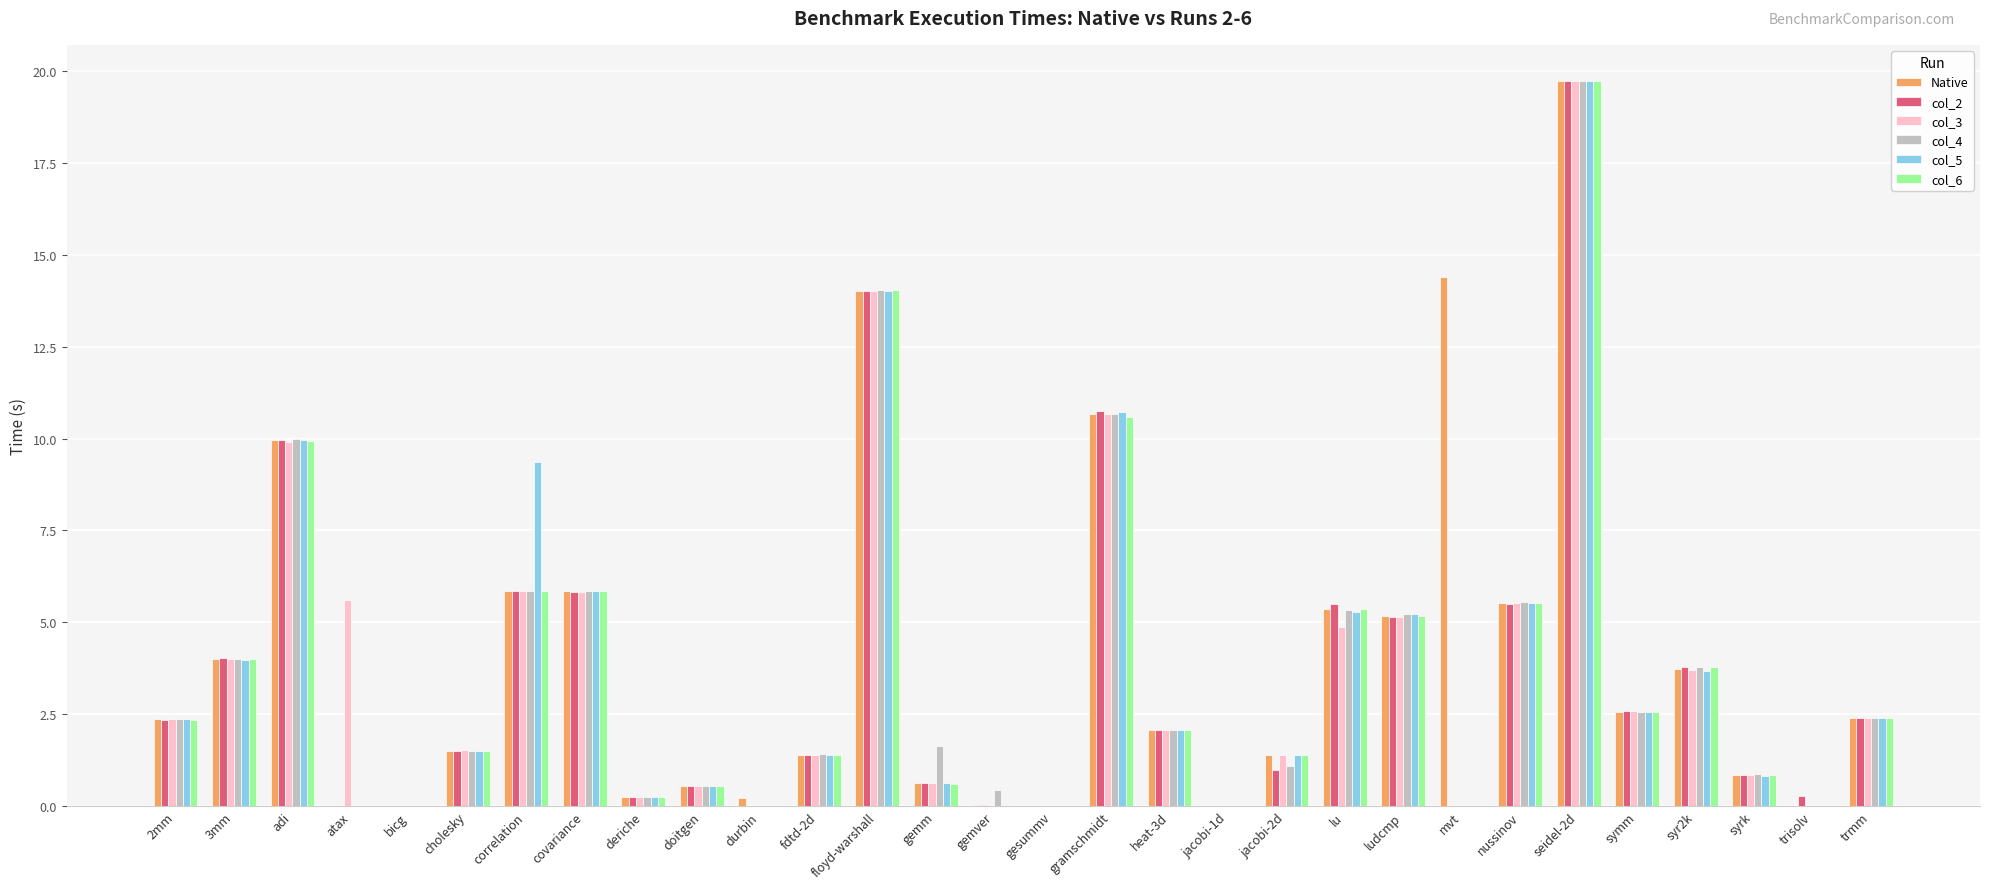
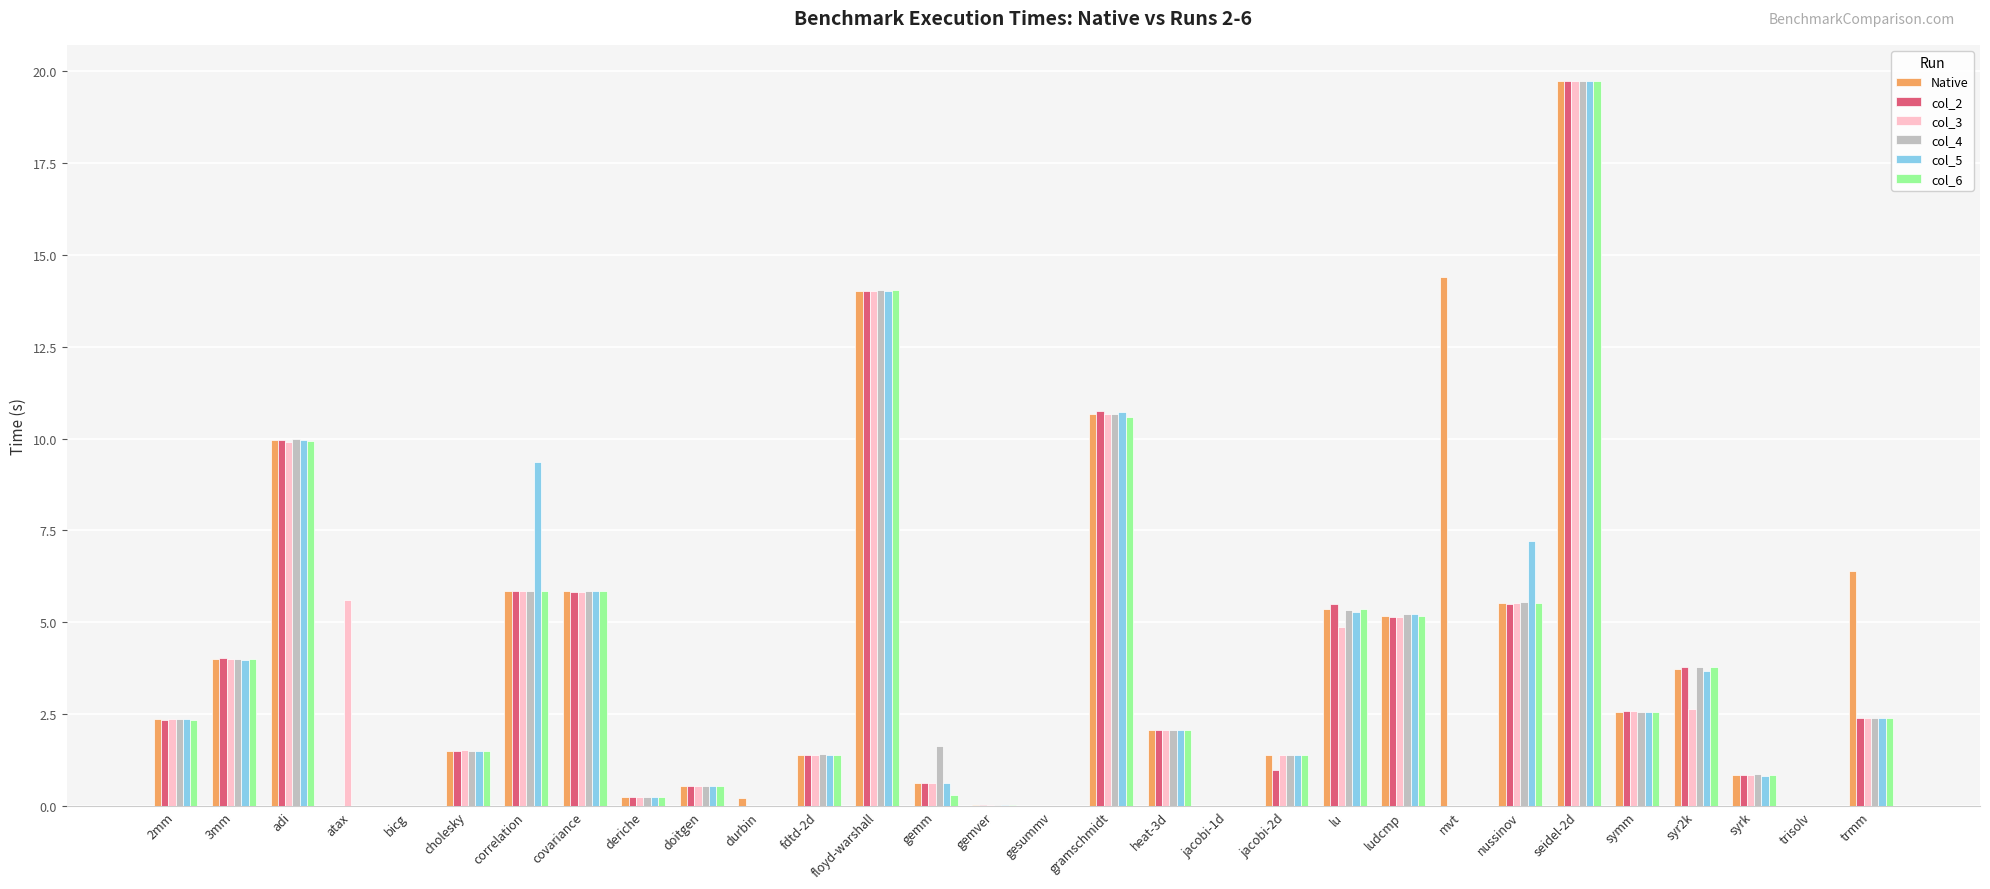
col_6, gemm: 0.6 -> 0.3
col_4, gemver: 0.4 -> 0.0
col_4, jacobi-2d: 1.1 -> 1.4
col_5, nussinov: 5.5 -> 7.2
col_3, syr2k: 3.7 -> 2.6
col_2, trisolv: 0.3 -> 0.0
Native, trmm: 2.4 -> 6.4
